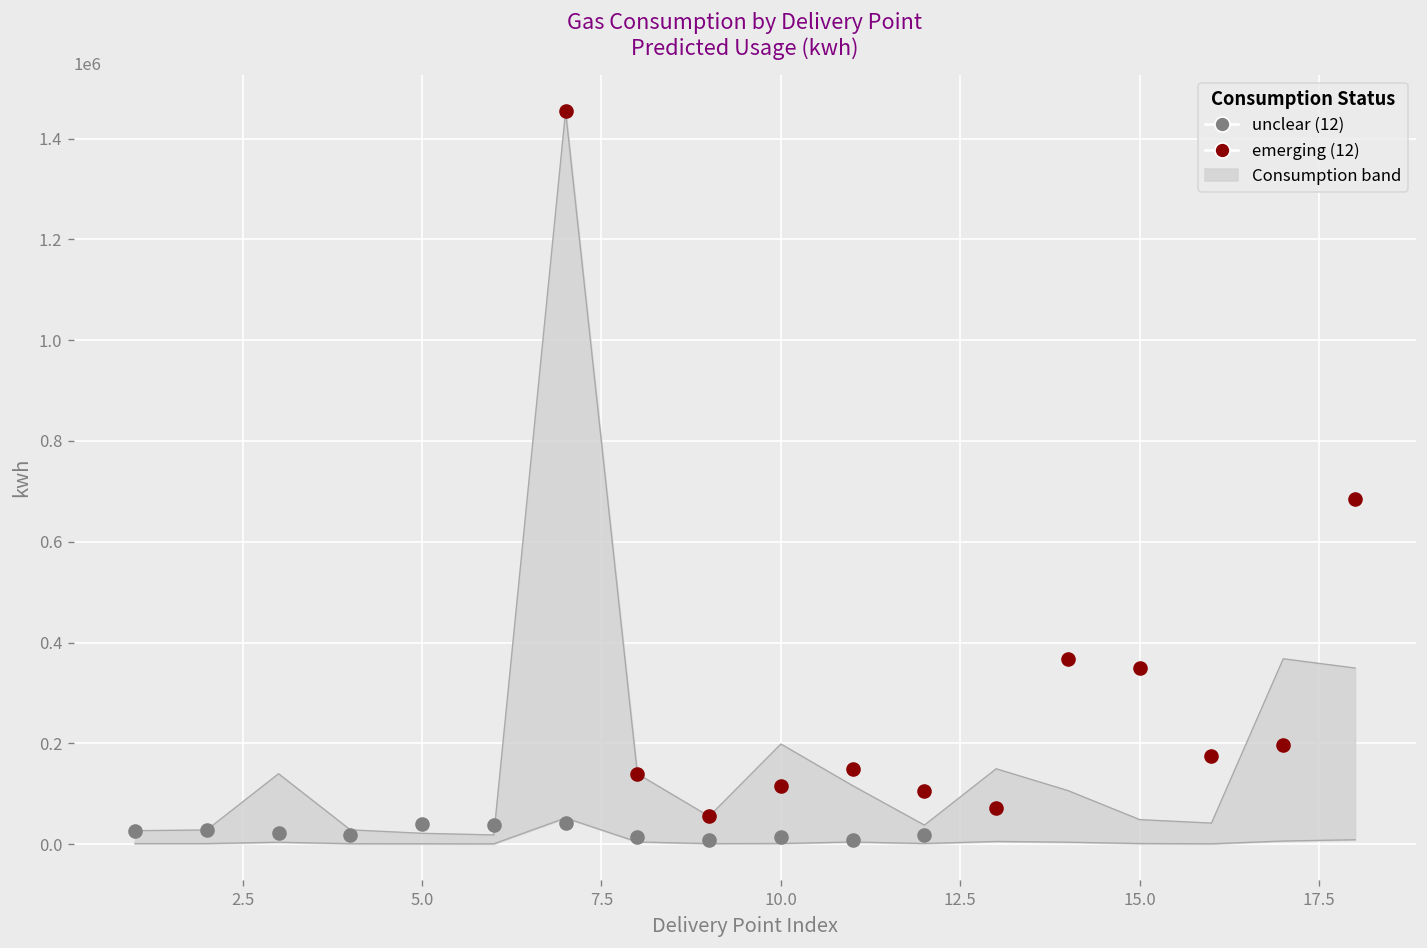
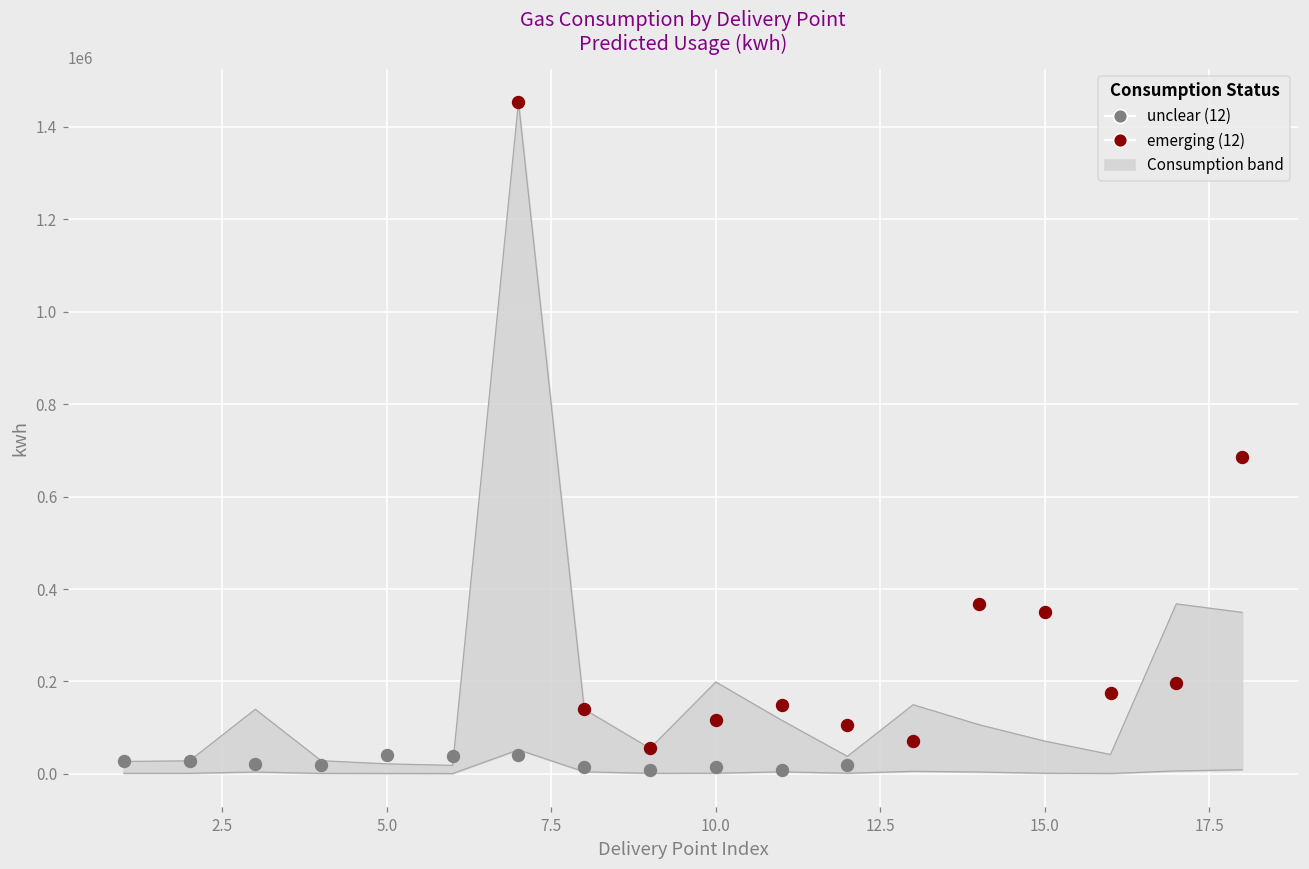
Consumption band, 15.0: 50000 -> 70000
